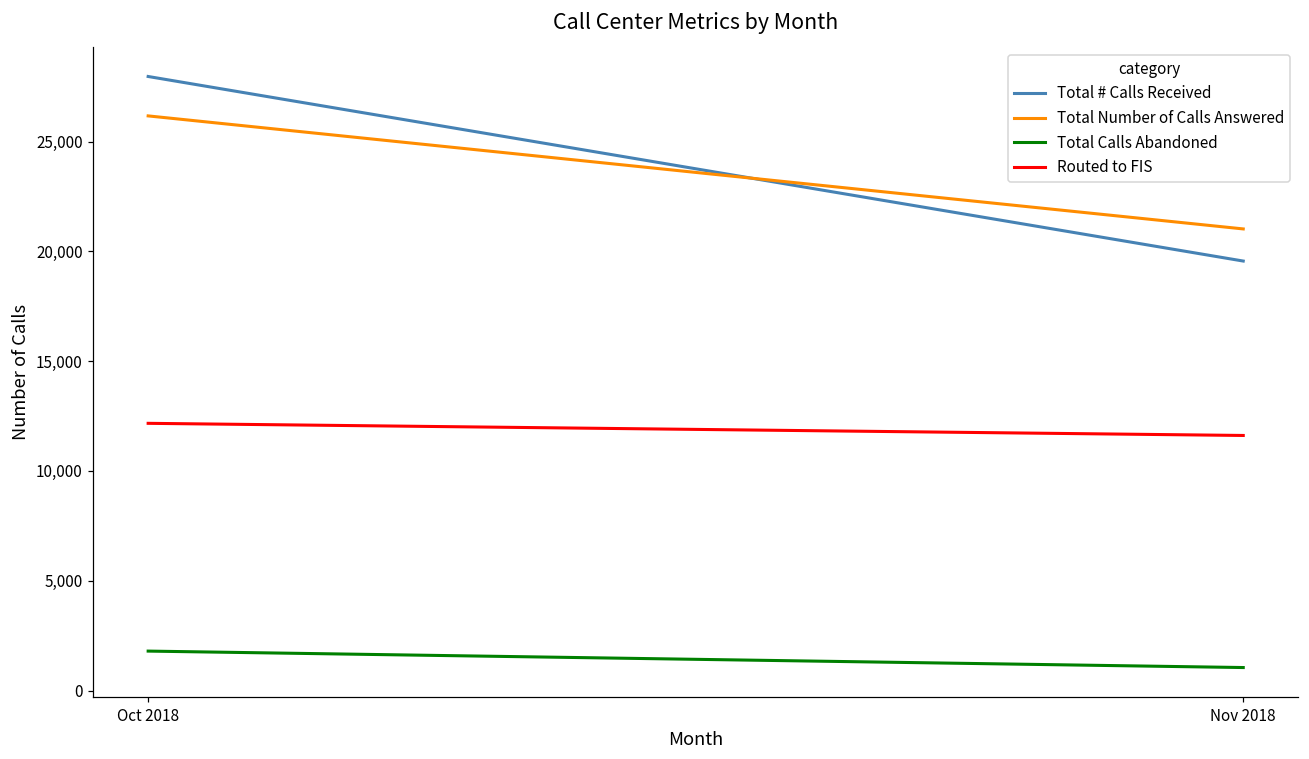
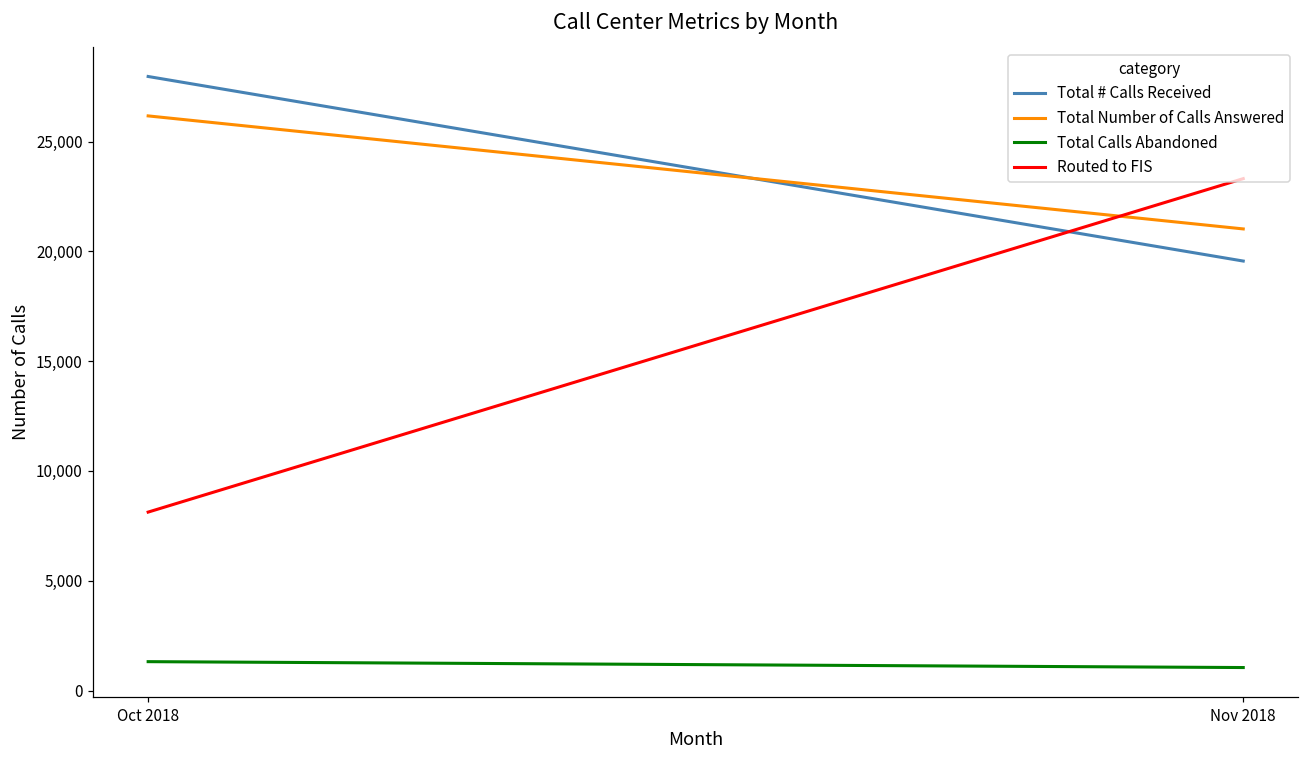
Total Calls Abandoned, Oct 2018: 1,800 -> 1,300
Routed to FIS, Oct 2018: 12,200 -> 8,100
Routed to FIS, Nov 2018: 11,600 -> 23,300
